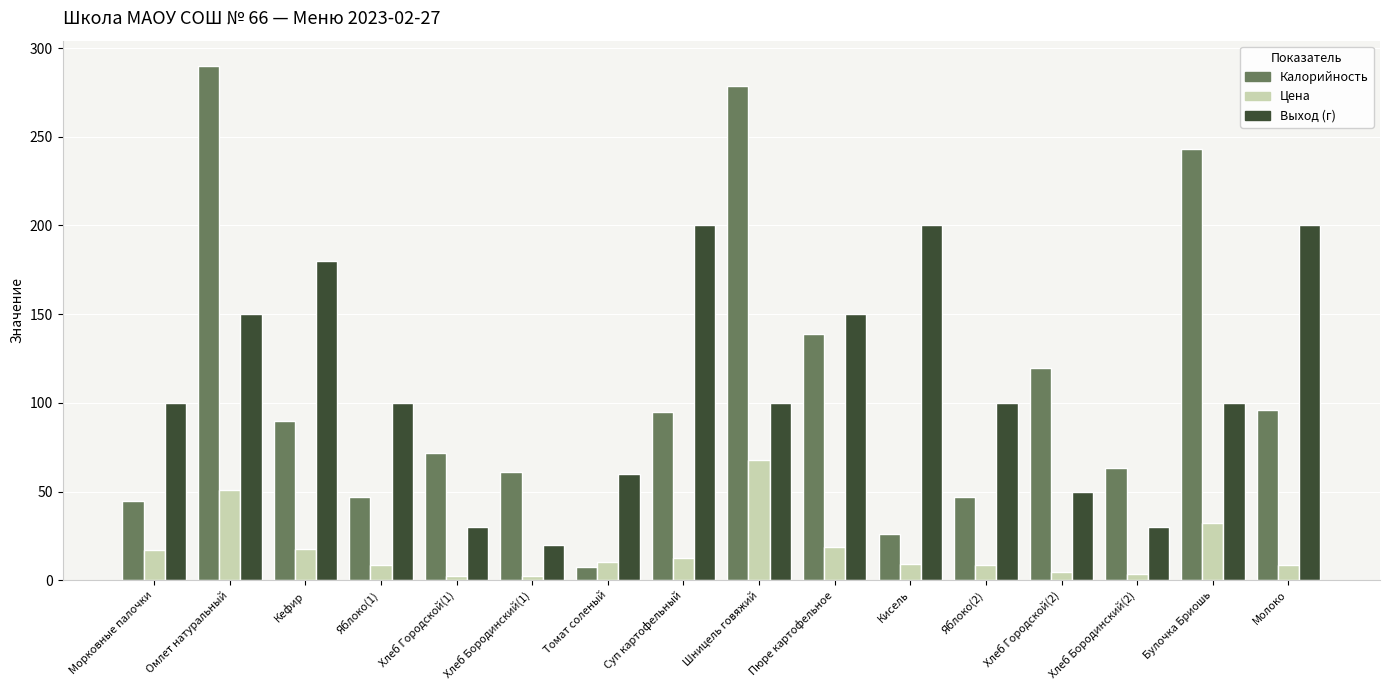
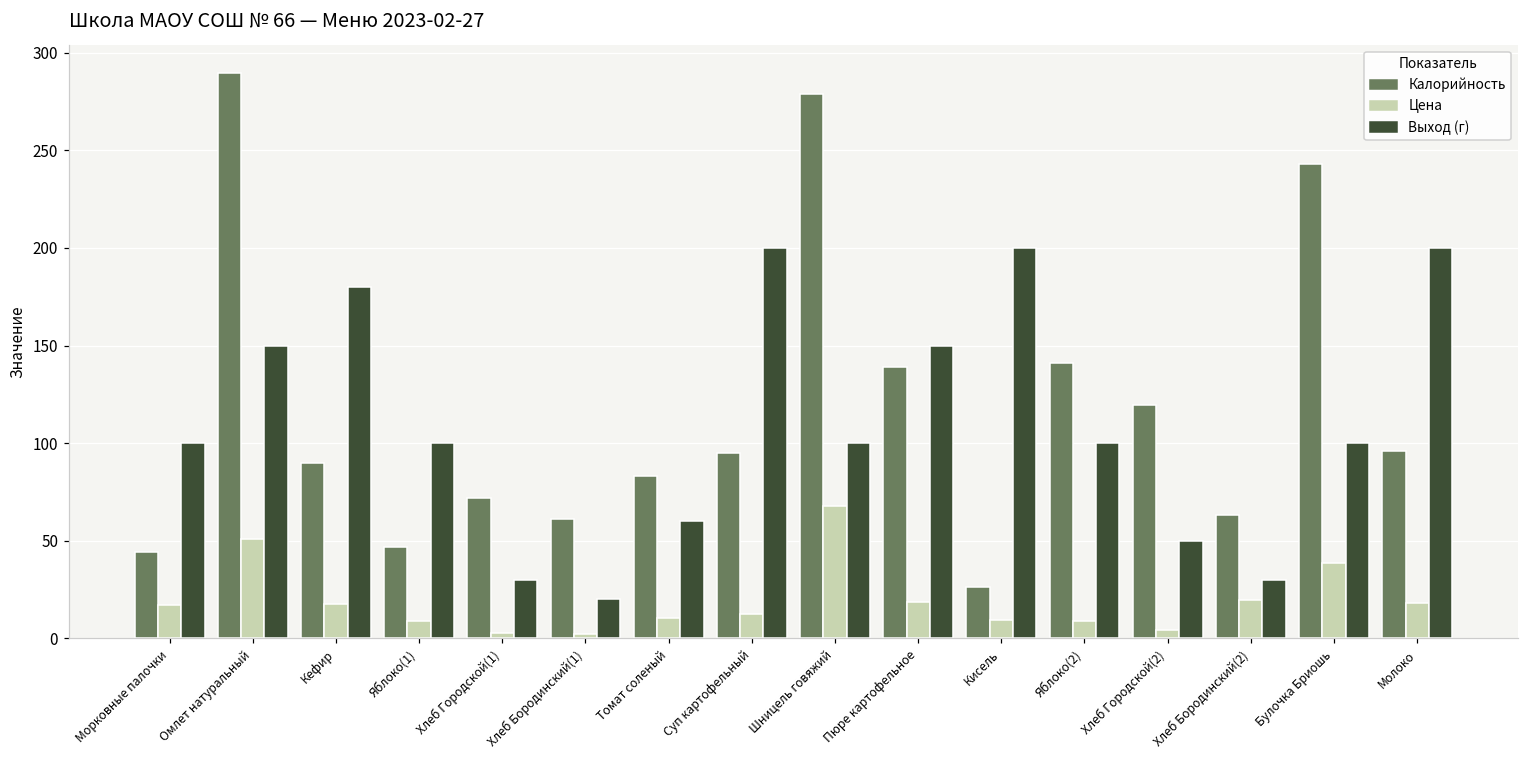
Калорийность, Томат соленый: 7 -> 83
Калорийность, Яблоко(2): 47 -> 141
Цена, Хлеб Бородинский(2): 3 -> 19
Цена, Булочка Бриошь: 32 -> 39
Цена, Молоко: 9 -> 18
